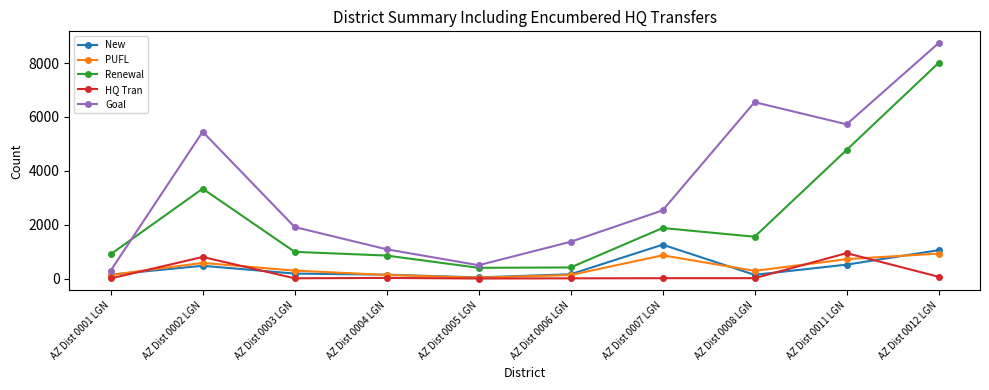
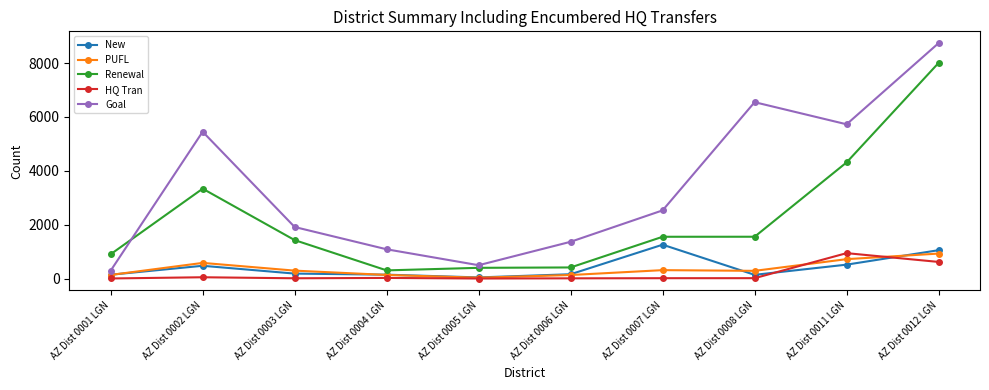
HQ Tran, AZ Dist 0002 LGN: 800 -> 100
Renewal, AZ Dist 0003 LGN: 1000 -> 1400
Renewal, AZ Dist 0004 LGN: 900 -> 300
PUFL, AZ Dist 0007 LGN: 900 -> 300
Renewal, AZ Dist 0007 LGN: 1900 -> 1600
Renewal, AZ Dist 0011 LGN: 4800 -> 4300
HQ Tran, AZ Dist 0012 LGN: 100 -> 600
